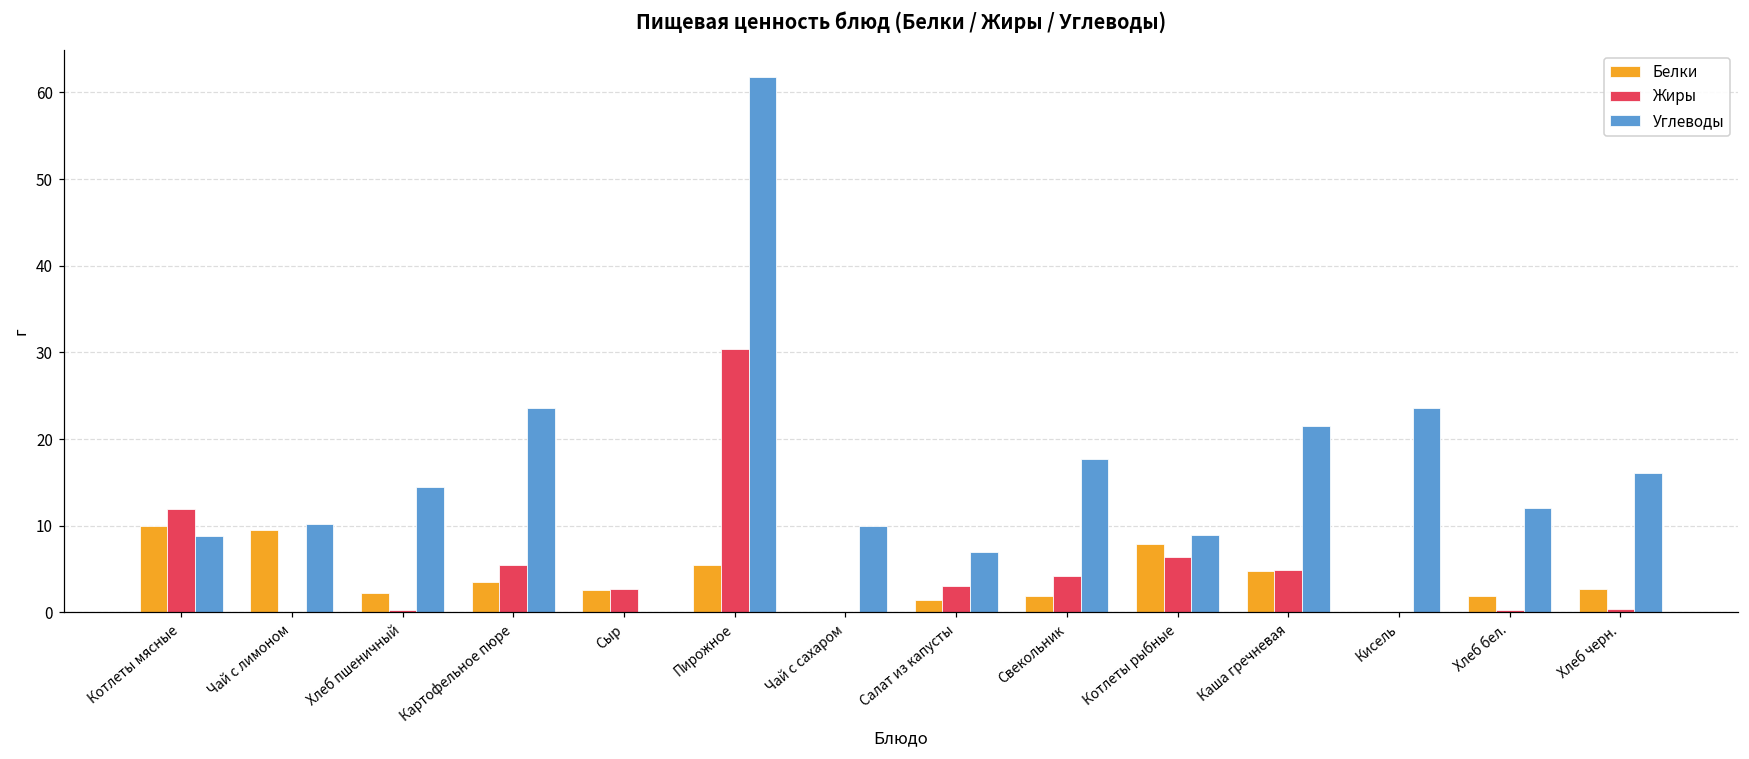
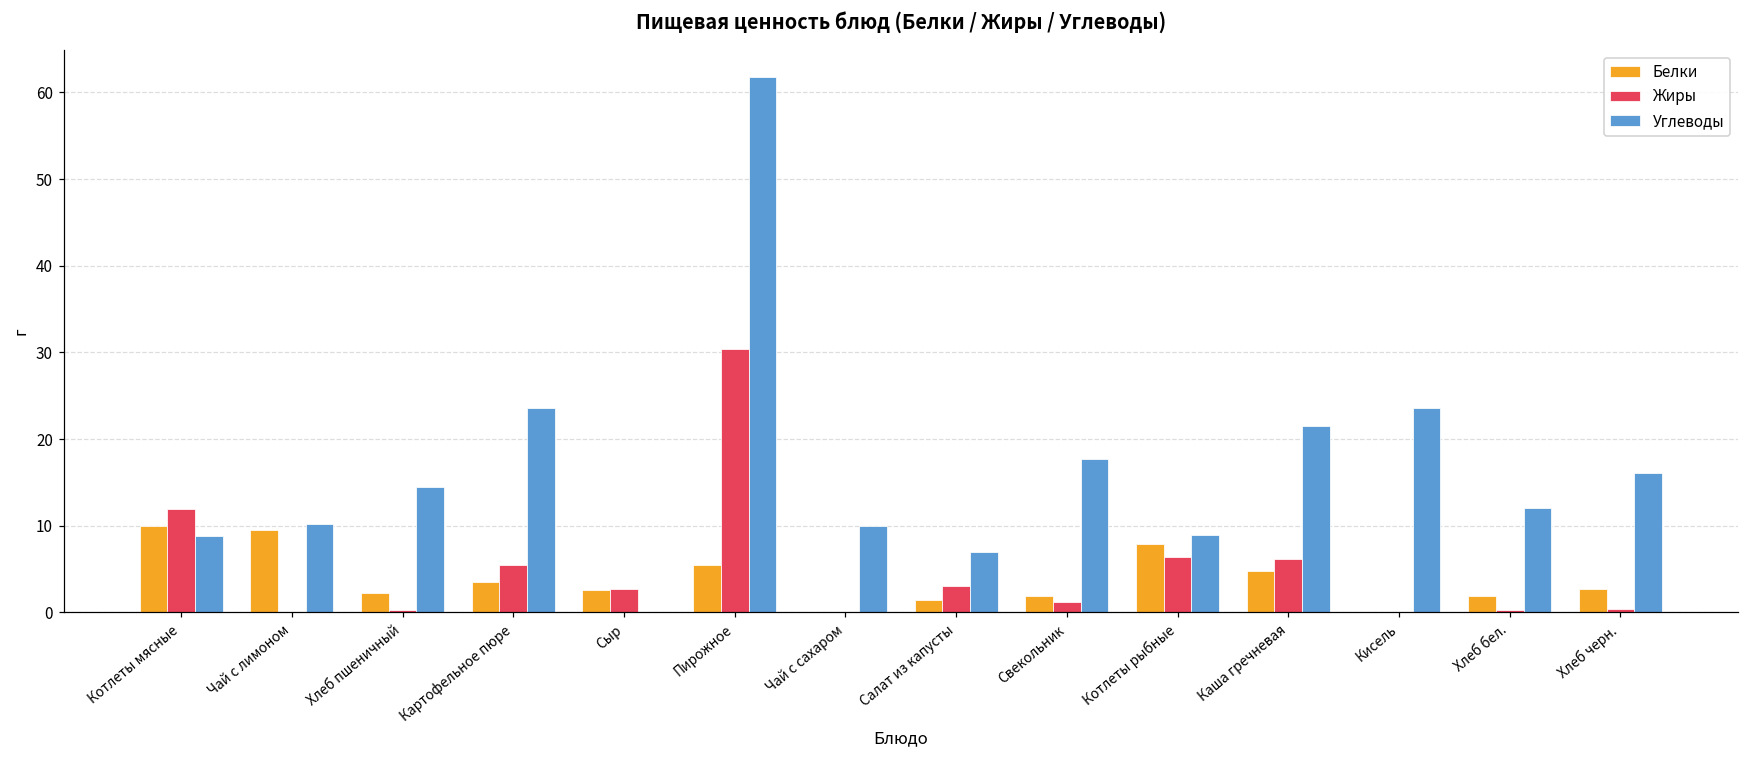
Жиры, Свекольник: 4 -> 1
Жиры, Каша гречневая: 5 -> 6
